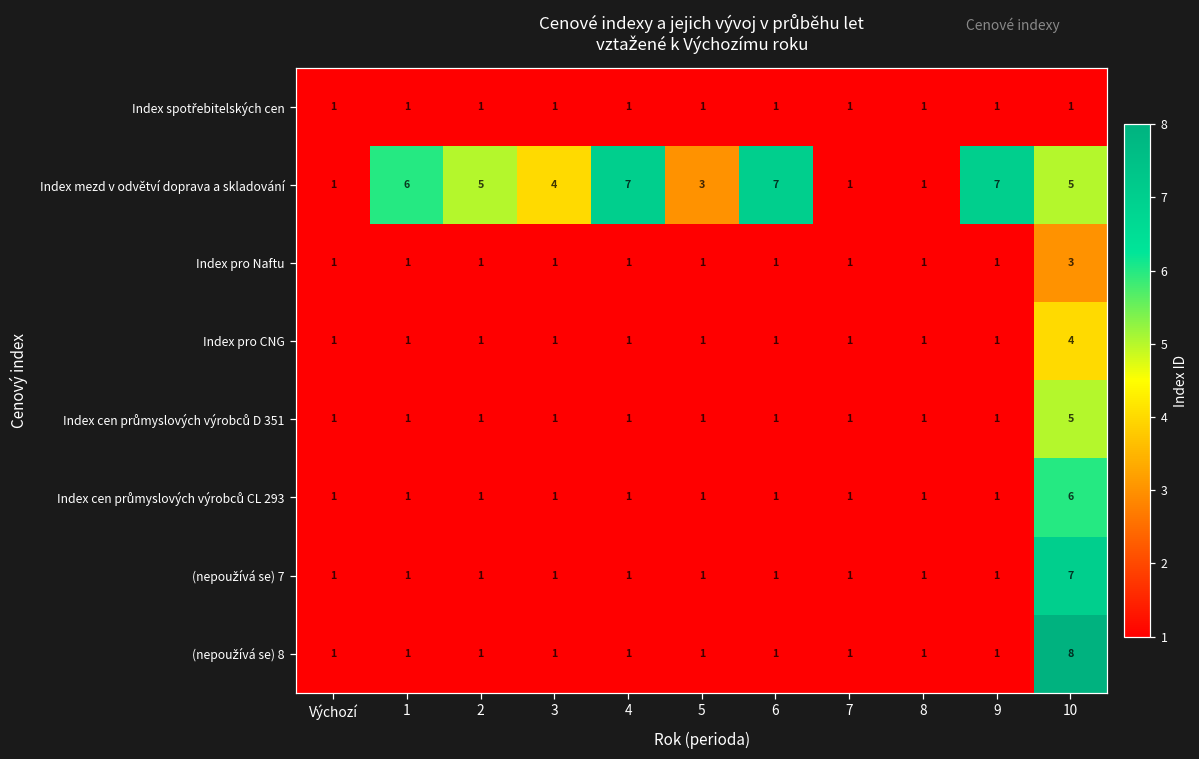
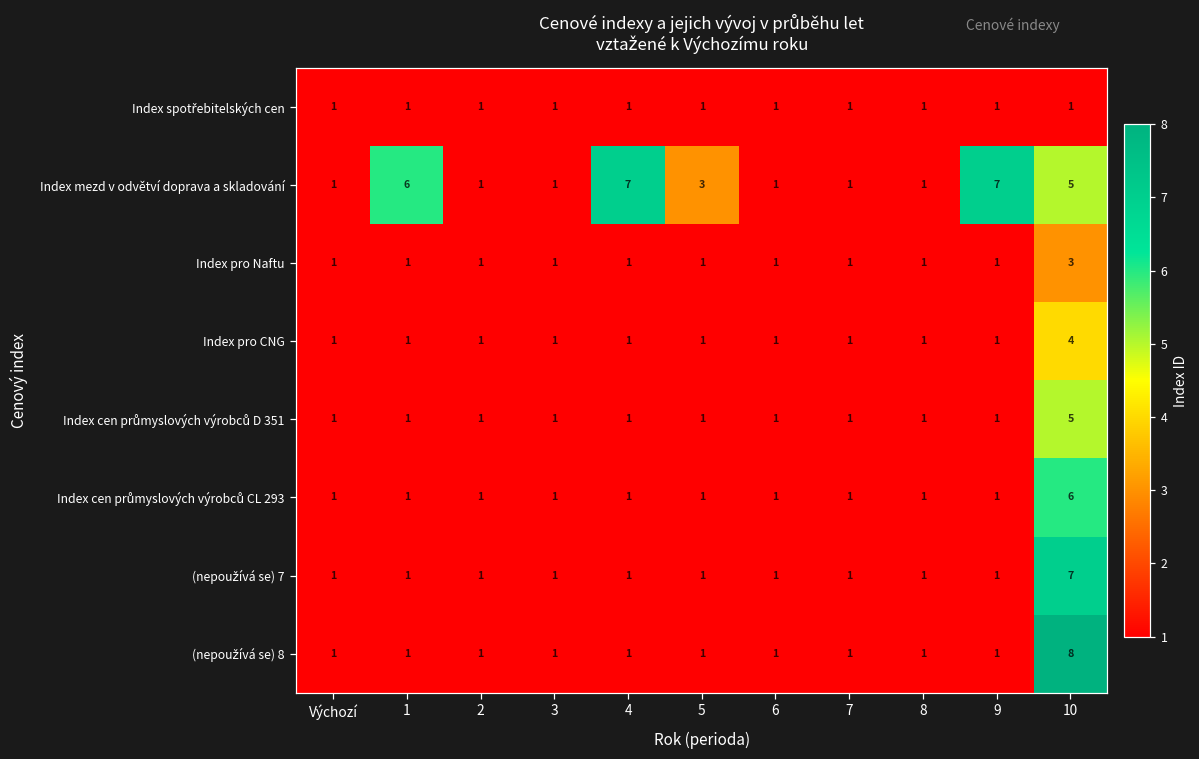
Index mezd v odvětví doprava a skladování, 2: 5 -> 1
Index mezd v odvětví doprava a skladování, 3: 4 -> 1
Index mezd v odvětví doprava a skladování, 6: 7 -> 1
